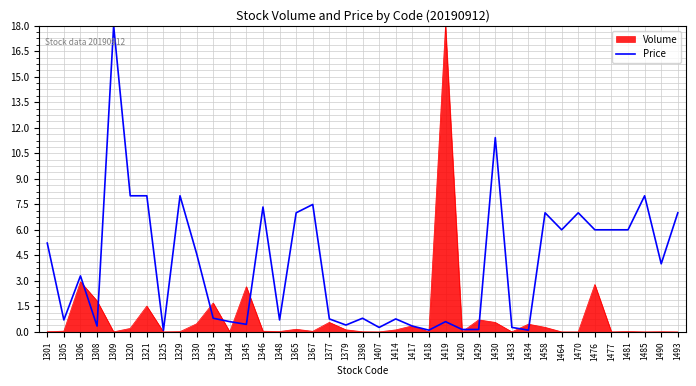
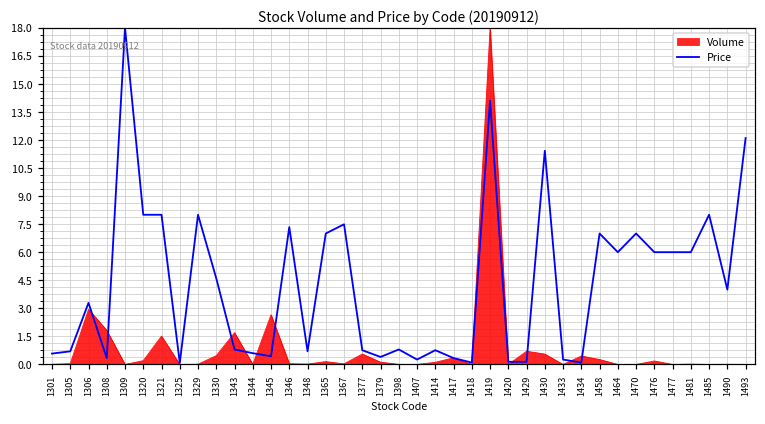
Price, 1301: 5.2 -> 0.6
Price, 1419: 0.6 -> 14.1
Volume, 1476: 2.8 -> 0.2
Price, 1493: 7.0 -> 12.1
